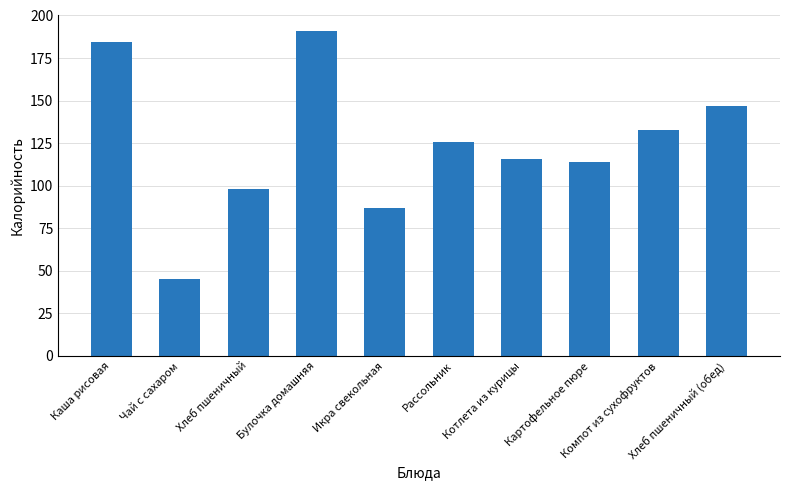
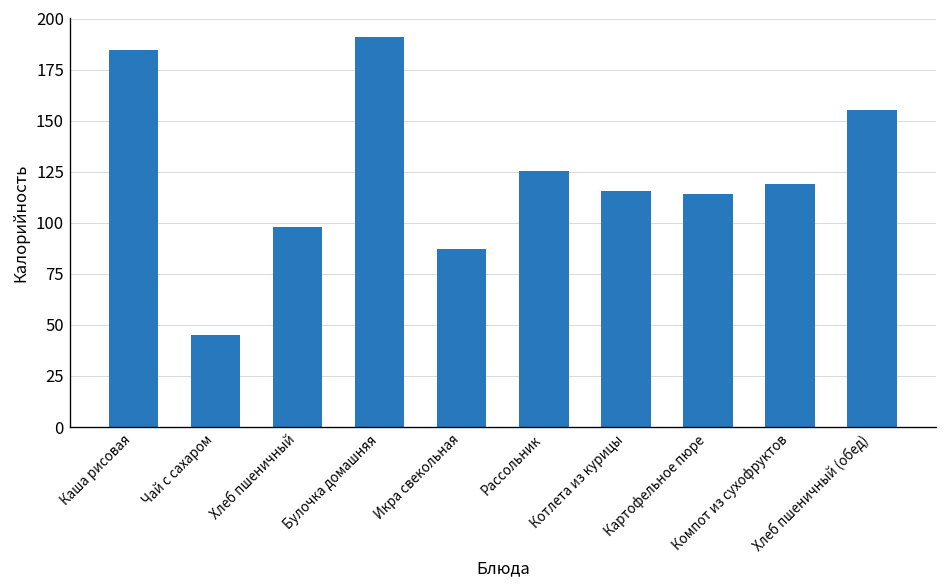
Компот из сухофруктов: 133 -> 119
Хлеб пшеничный (обед): 147 -> 155
